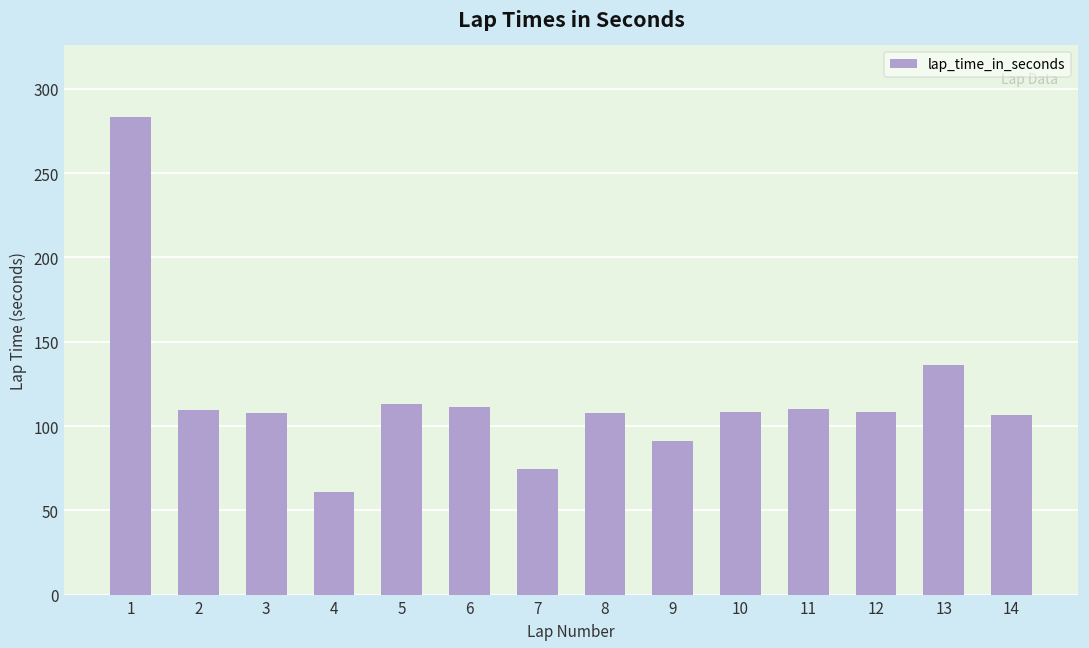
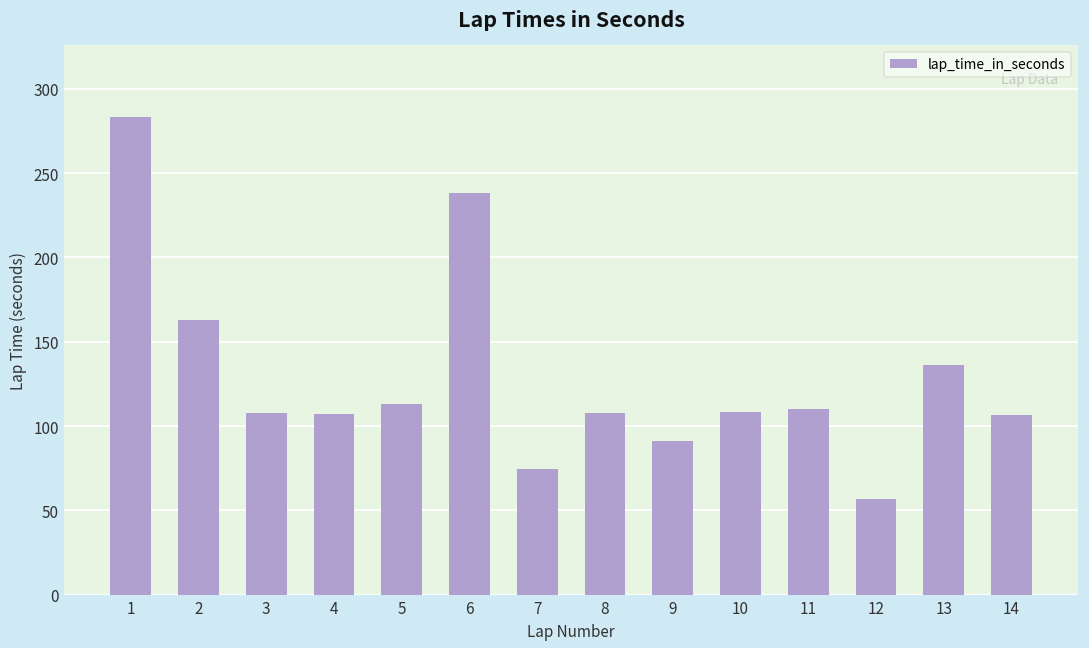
2: 110 -> 163
4: 61 -> 107
6: 111 -> 238
12: 108 -> 57
